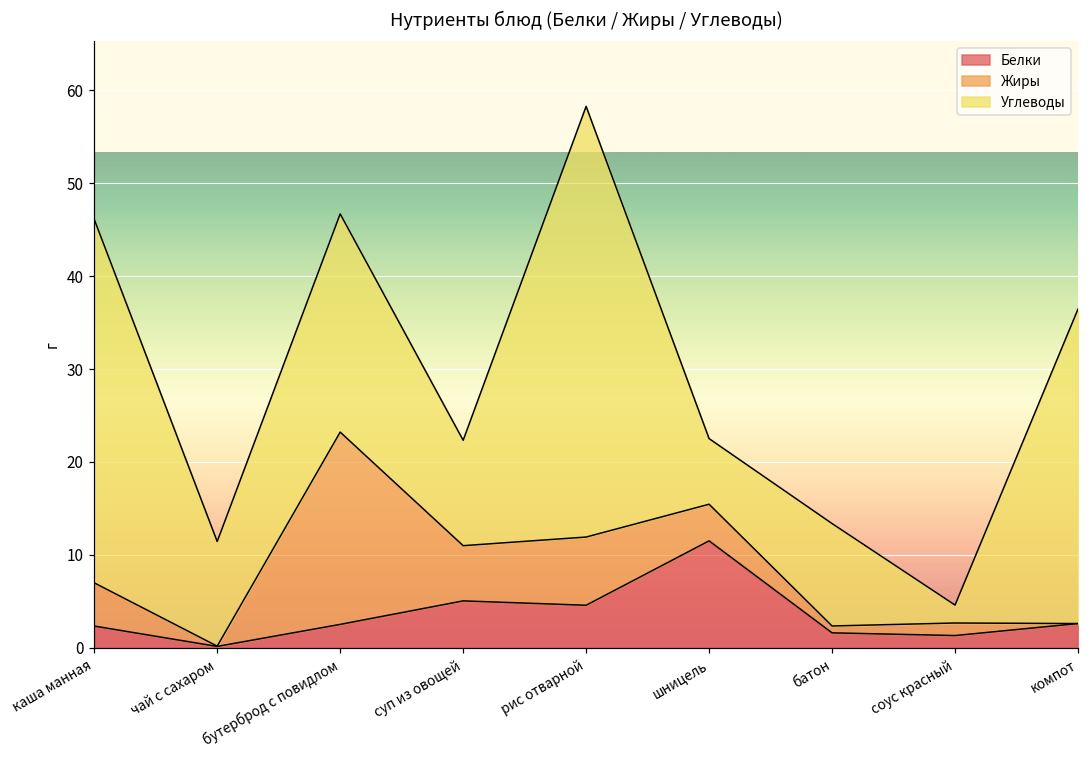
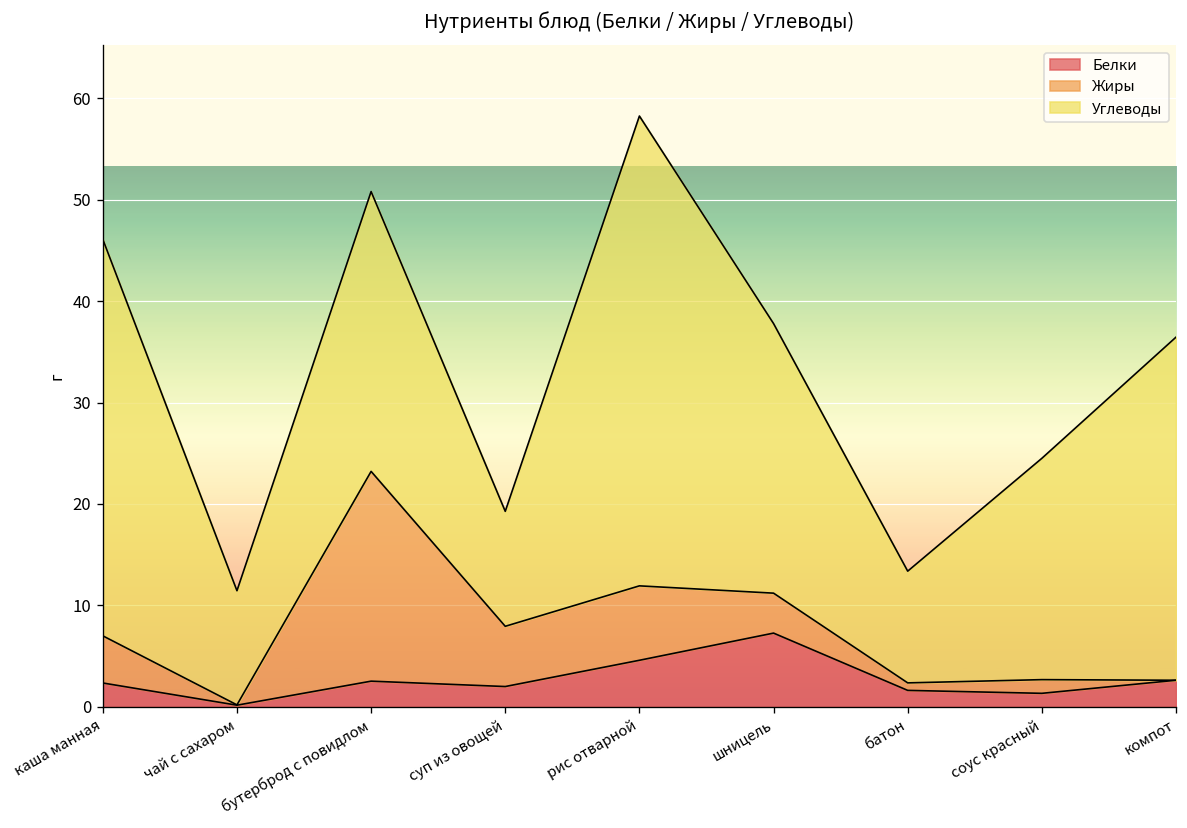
Углеводы, бутерброд с повидлом: 23 -> 28
Белки, суп из овощей: 5 -> 2
Белки, шницель: 12 -> 7
Углеводы, шницель: 7 -> 27
Углеводы, соус красный: 2 -> 22
